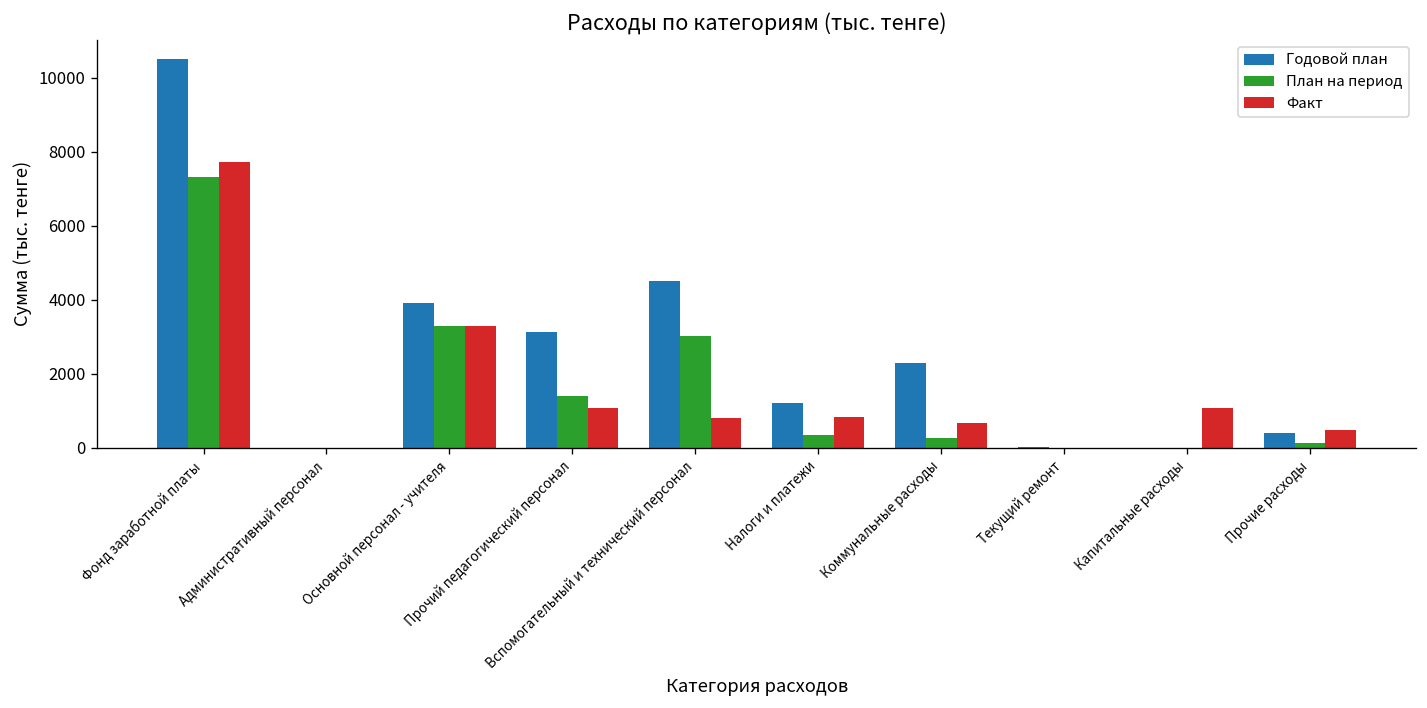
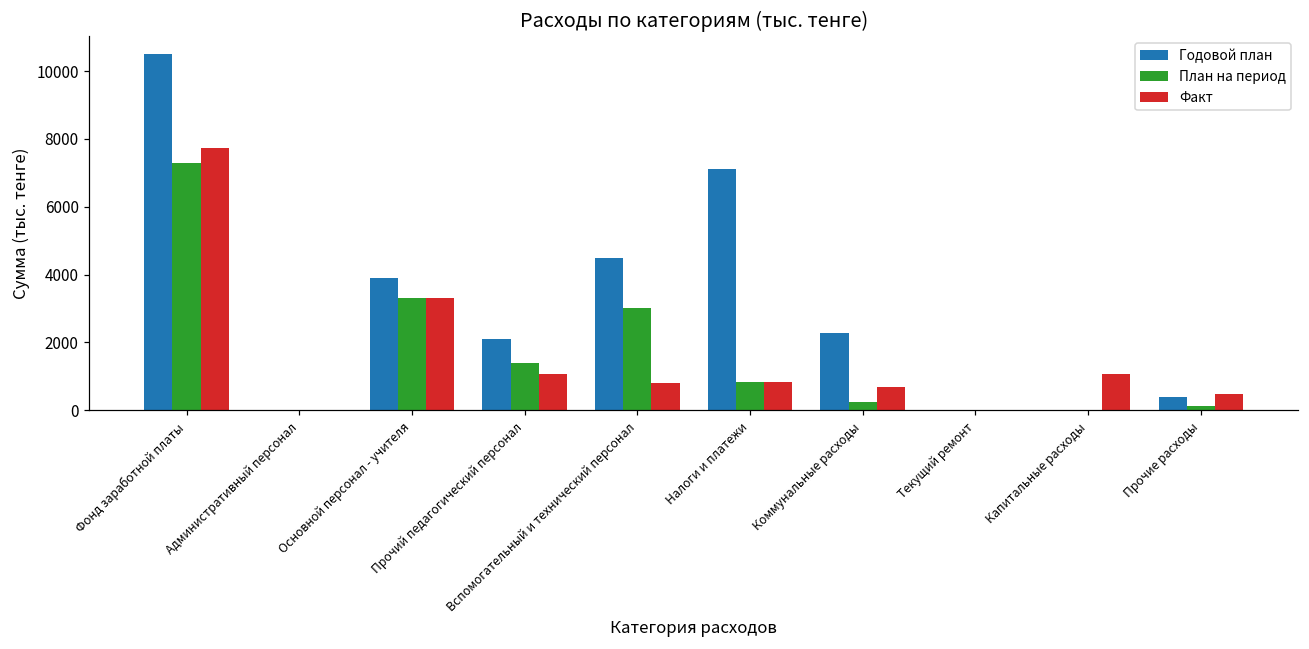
Годовой план, Прочий педагогический персонал: 3100 -> 2100
Годовой план, Налоги и платежи: 1200 -> 7100
План на период, Налоги и платежи: 400 -> 800
